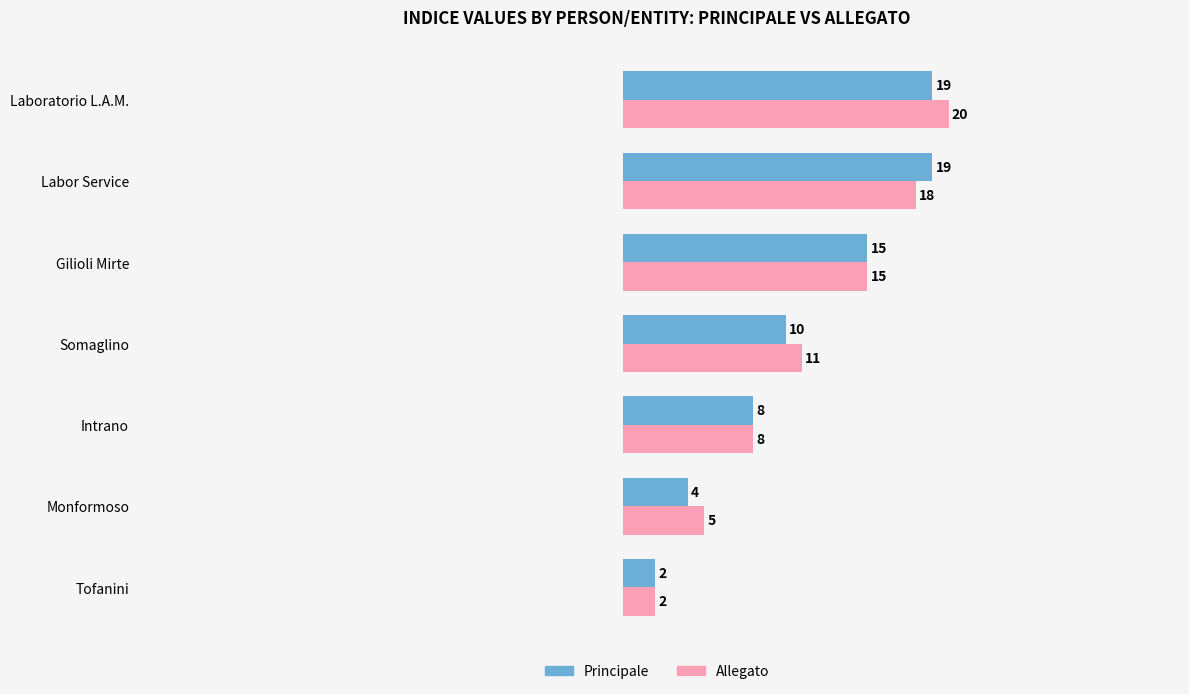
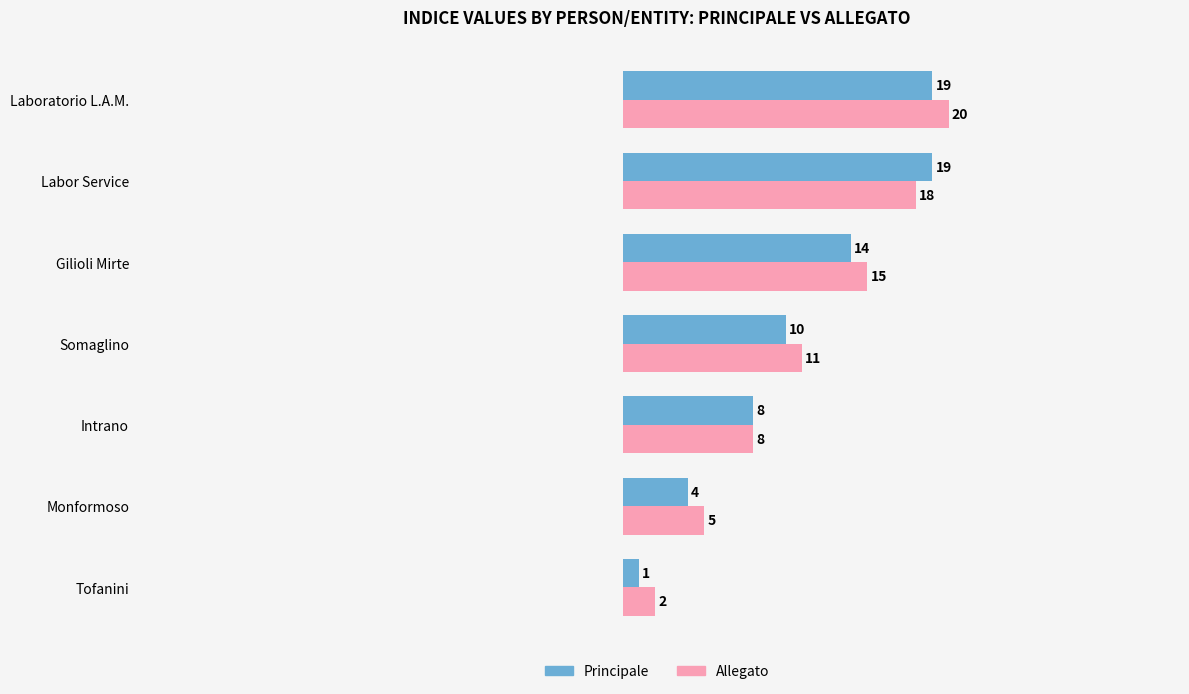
Principale, Gilioli Mirte: 15 -> 14
Principale, Tofanini: 2 -> 1
